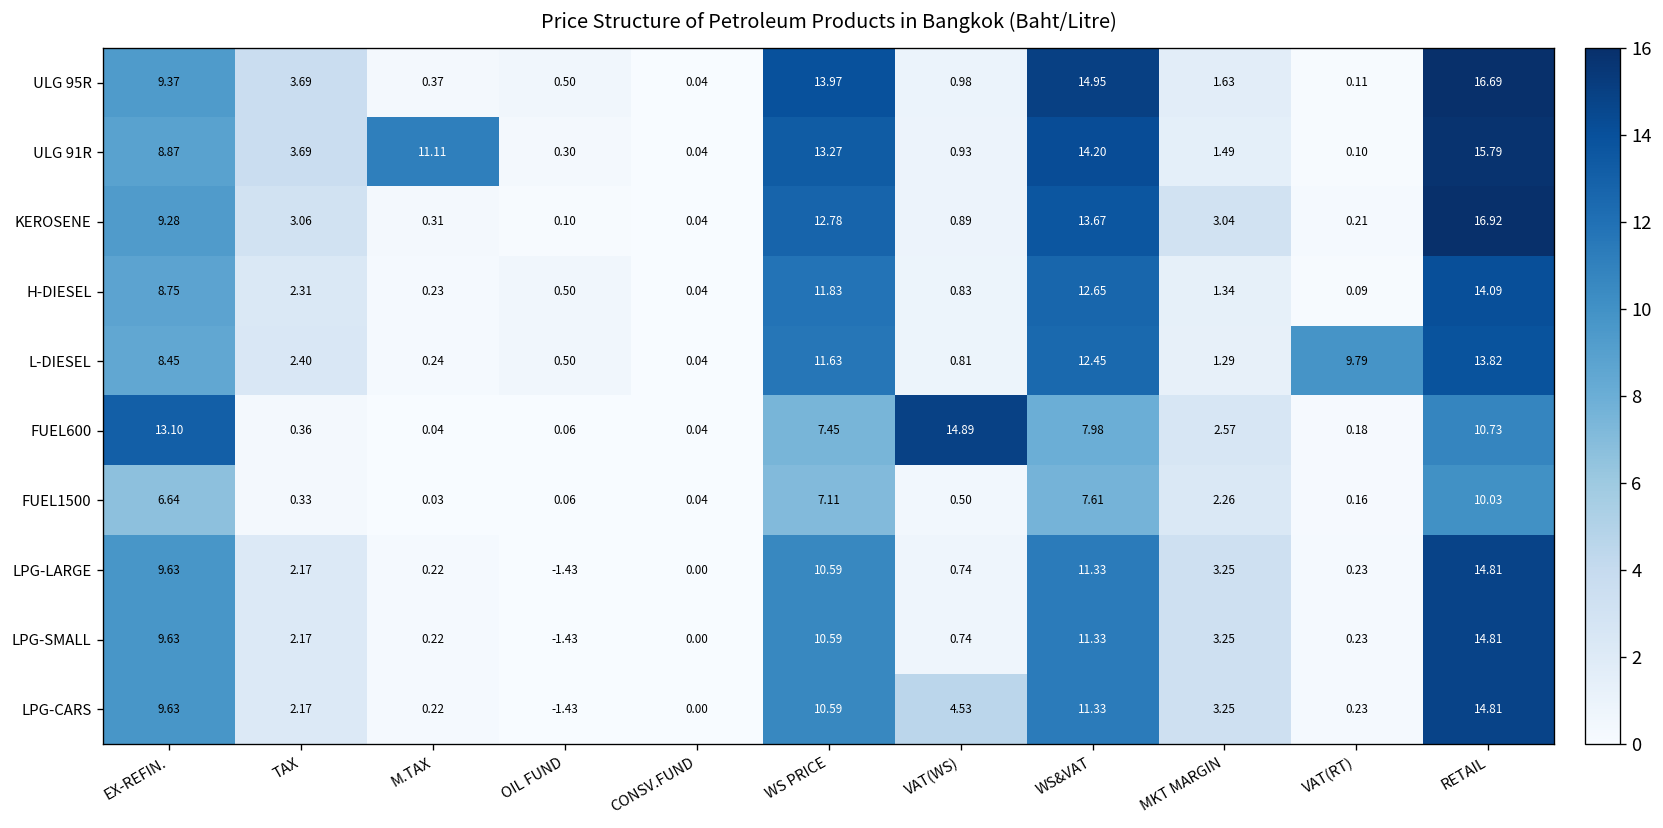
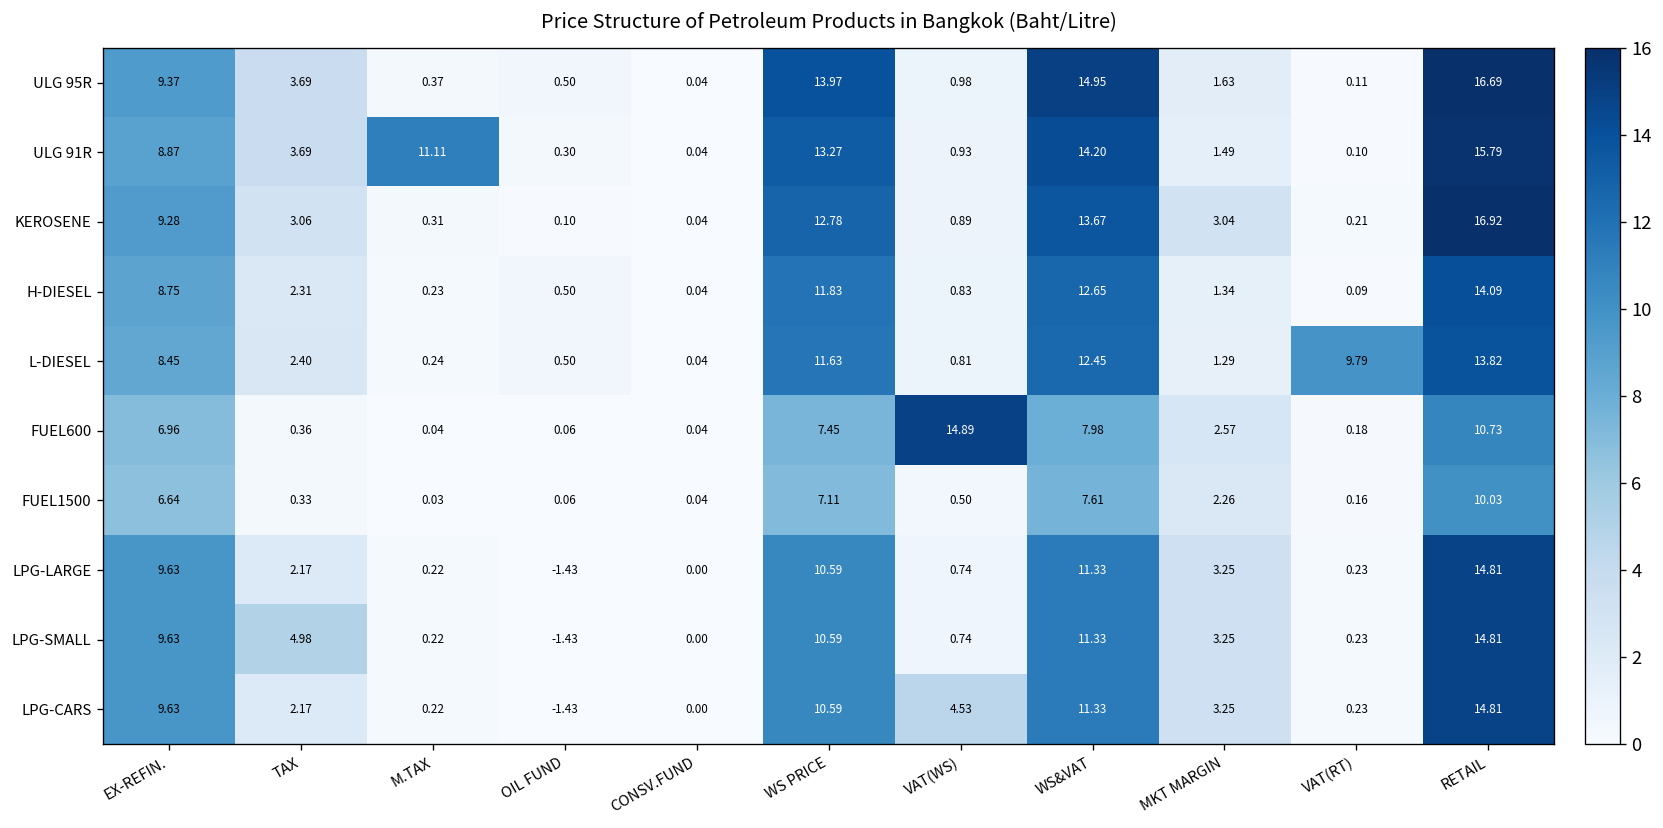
FUEL600, EX-REFIN.: 13.10 -> 6.96
LPG-SMALL, TAX: 2.17 -> 4.98
